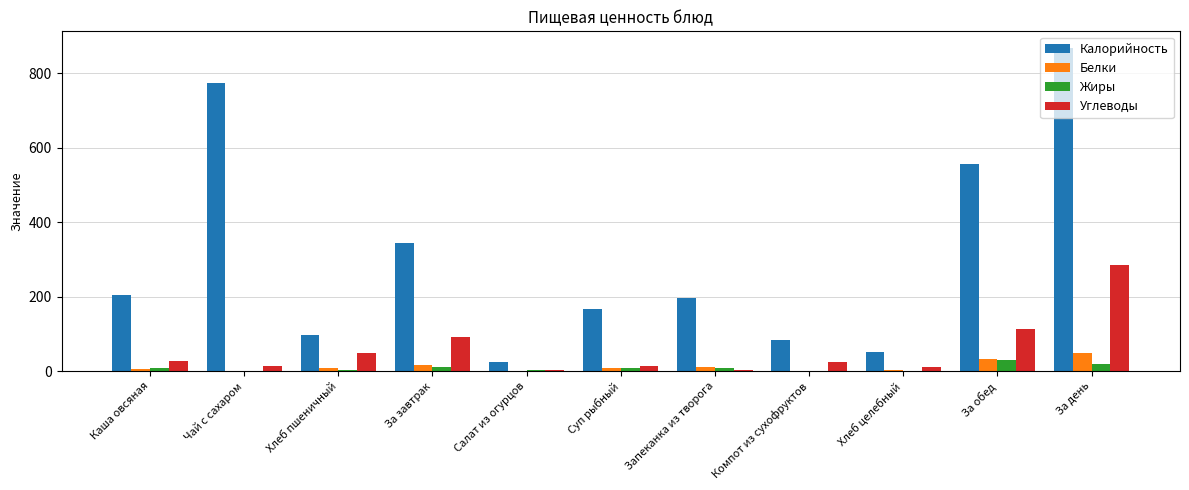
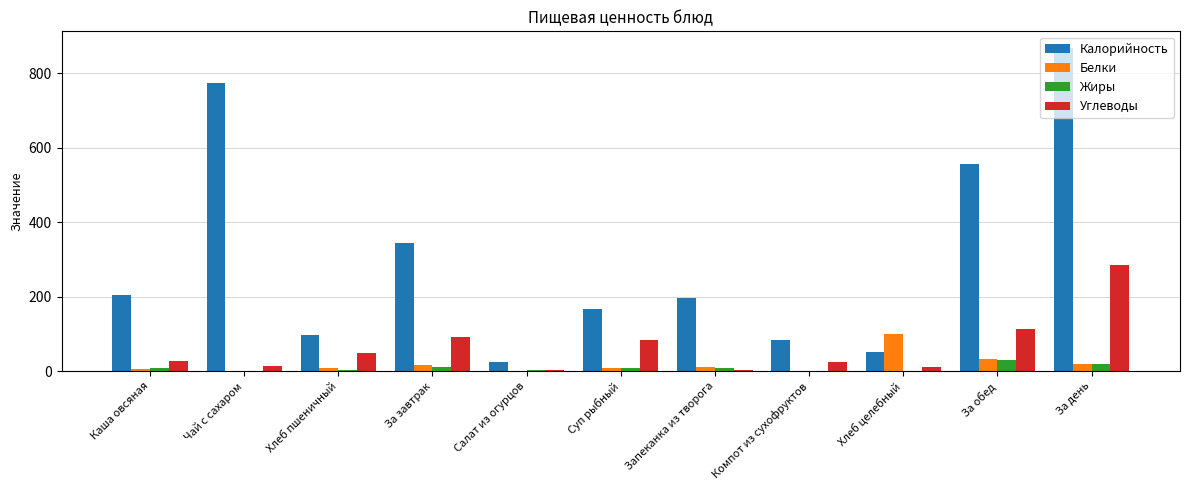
Углеводы, Суп рыбный: 10 -> 80
Белки, Хлеб целебный: 0 -> 100
Белки, За день: 50 -> 20
